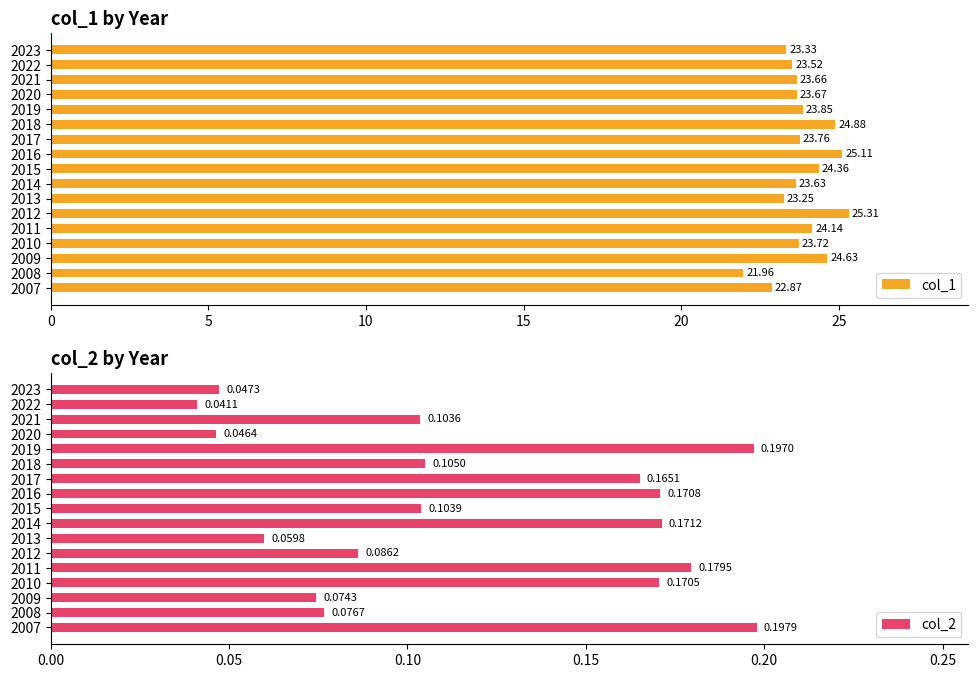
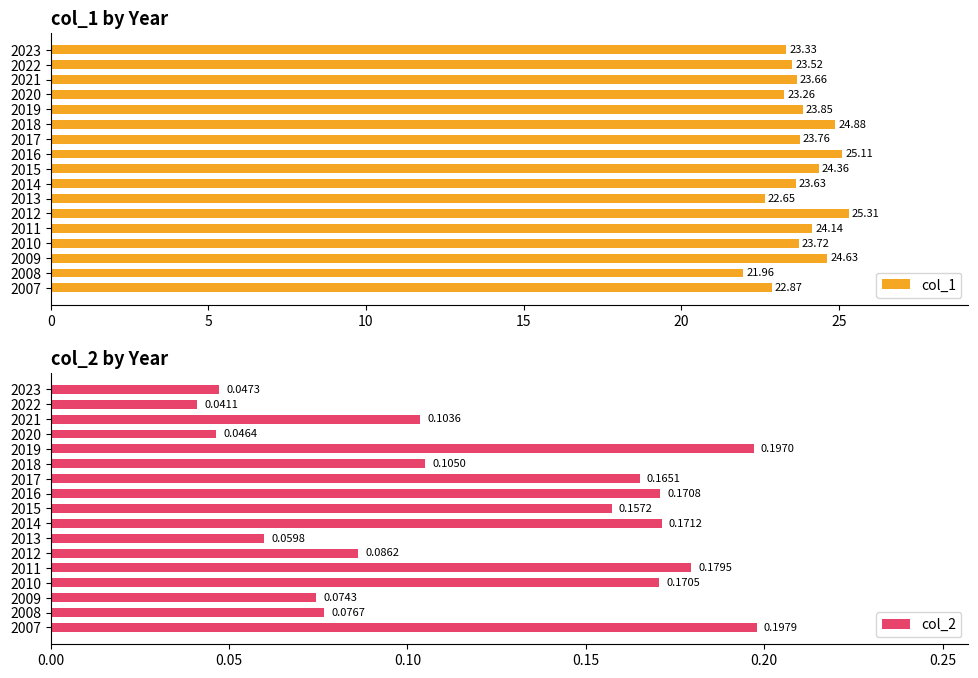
col_1 by Year, 2020: 23.67 -> 23.26
col_1 by Year, 2013: 23.25 -> 22.65
col_2 by Year, 2015: 0.1039 -> 0.1572
